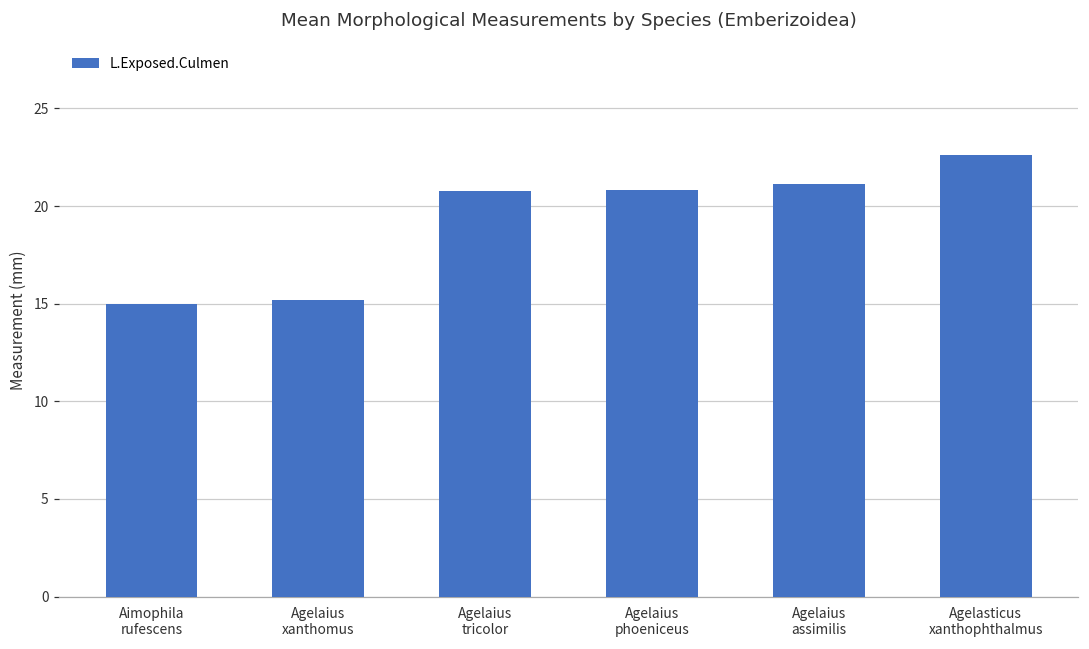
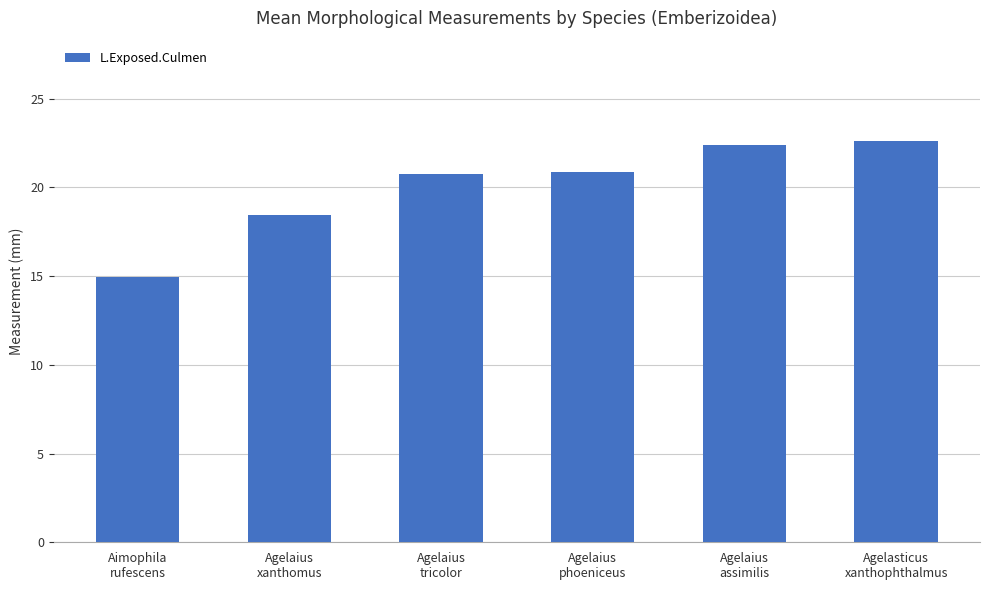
Agelaius xanthomus: 15.2 -> 18.5
Agelaius assimilis: 21.1 -> 22.4
